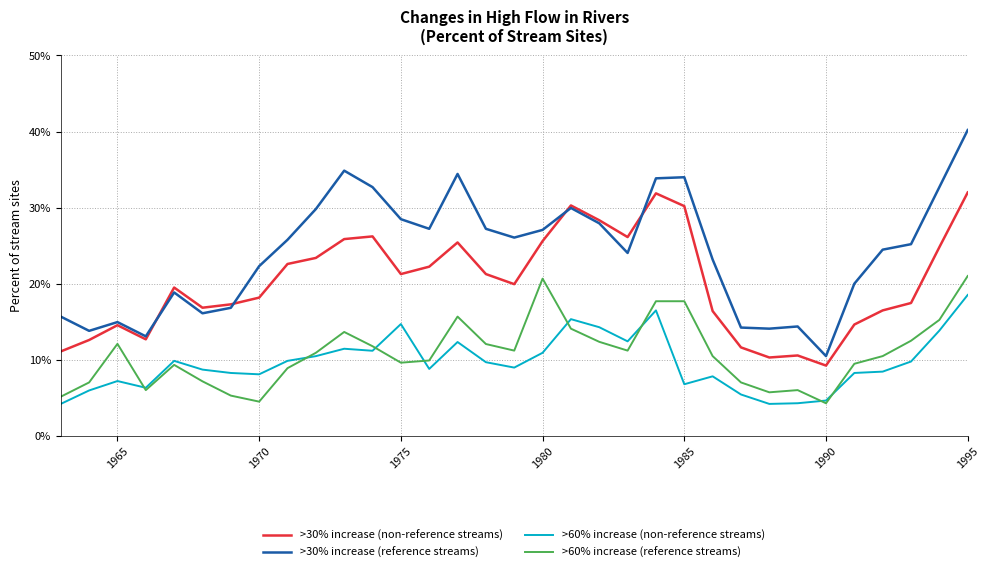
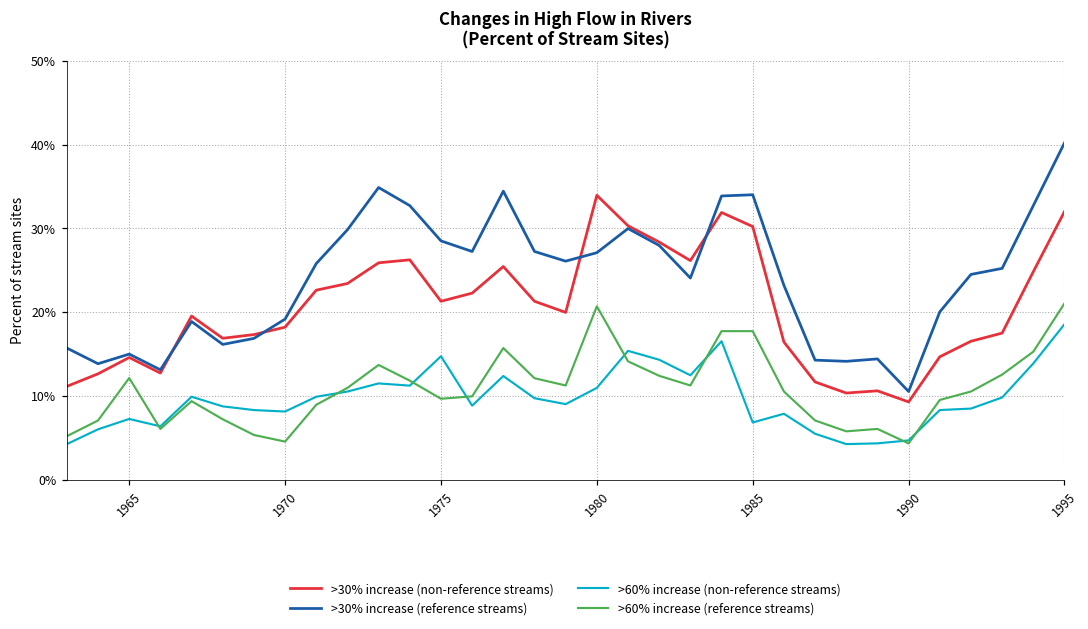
>30% increase (reference streams), 1970: 22% -> 19%
>30% increase (non-reference streams), 1980: 26% -> 34%
